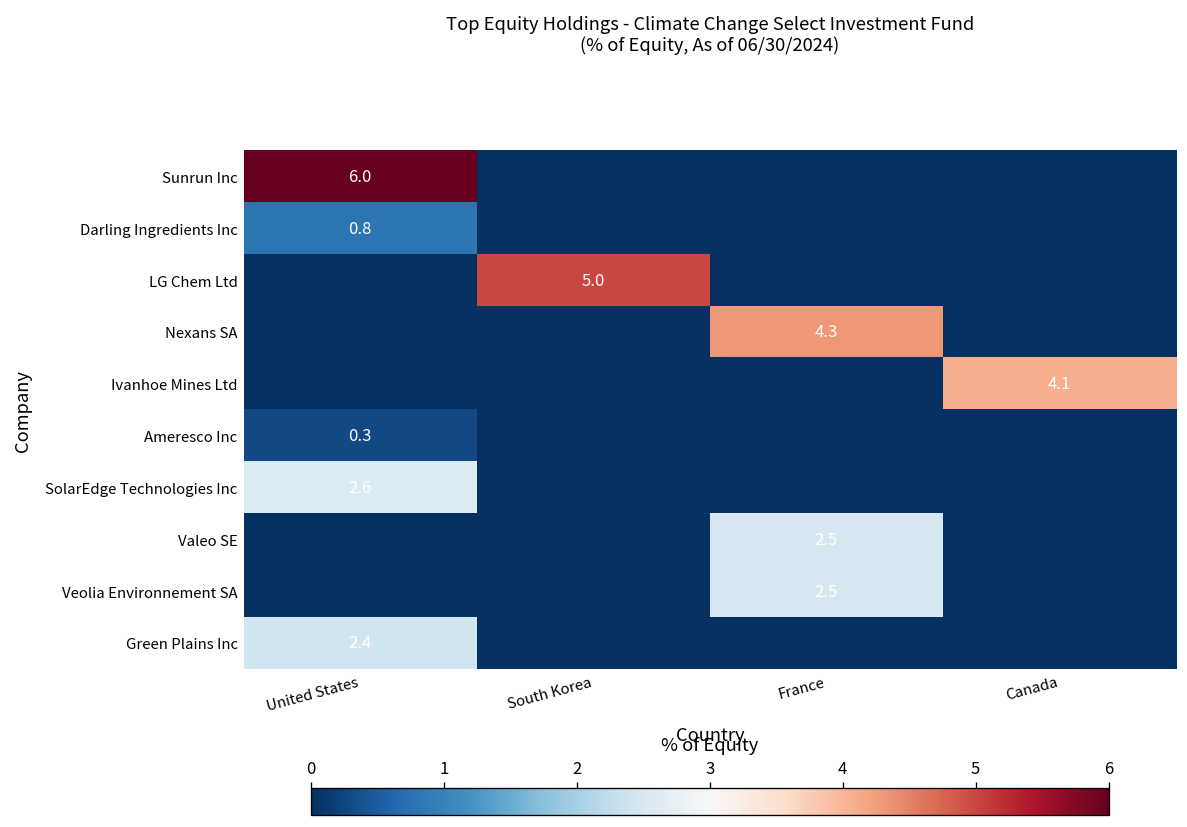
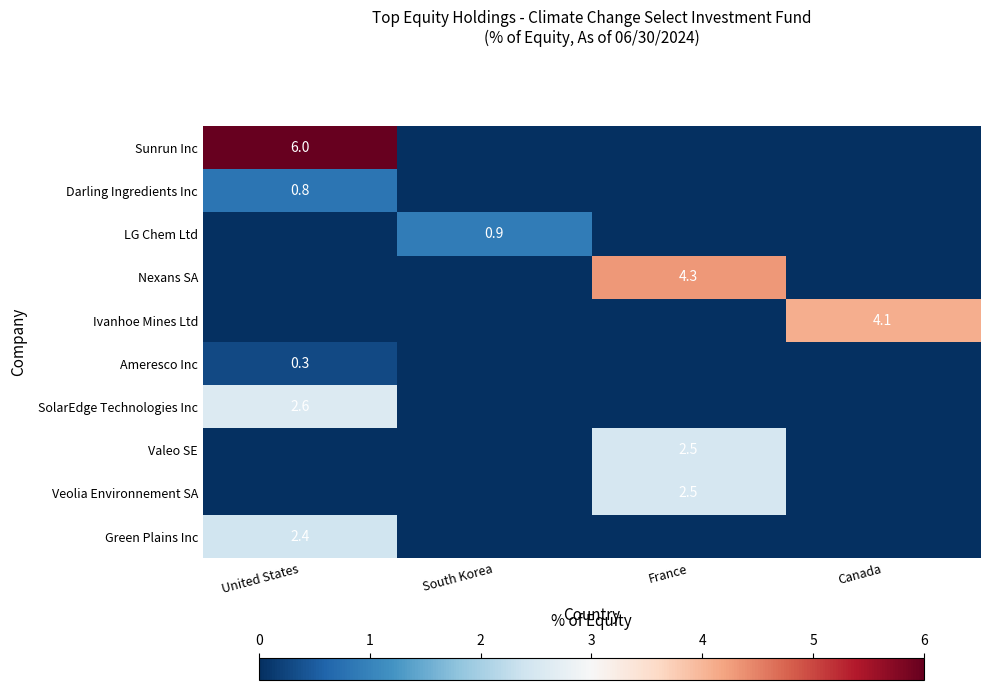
LG Chem Ltd, South Korea: 5.0 -> 0.9
